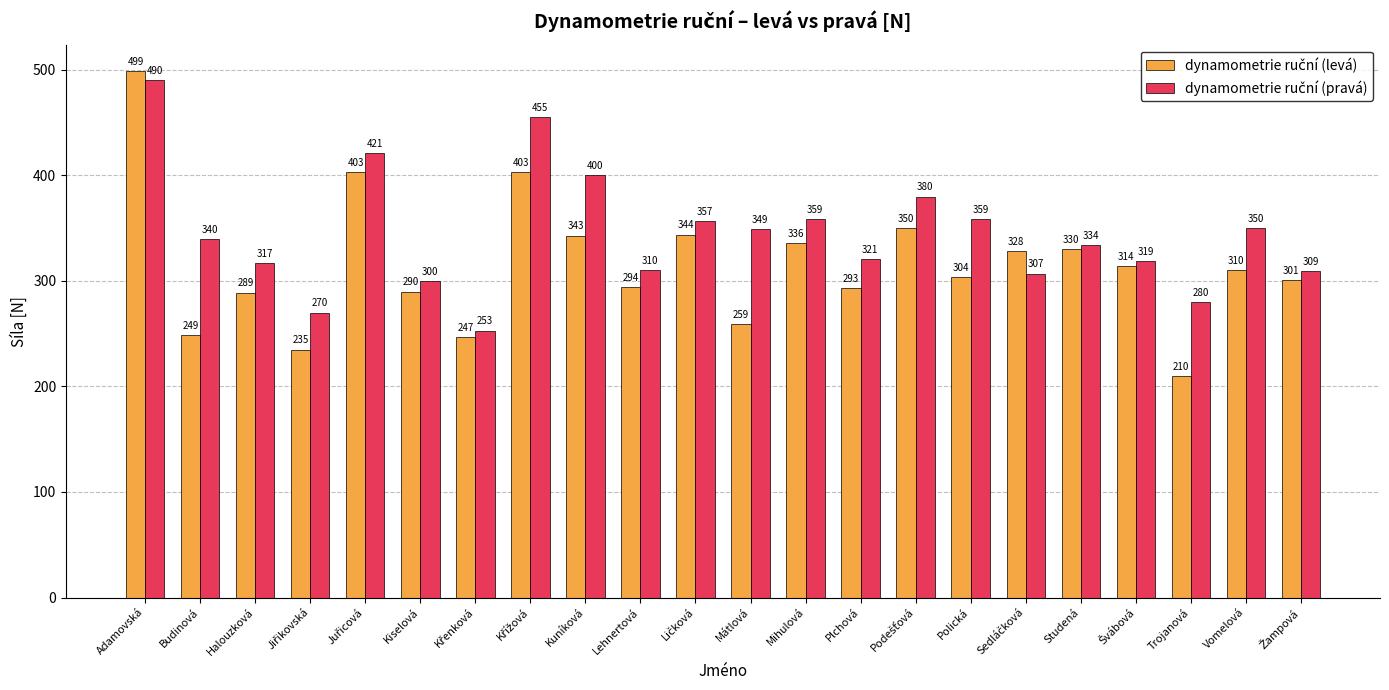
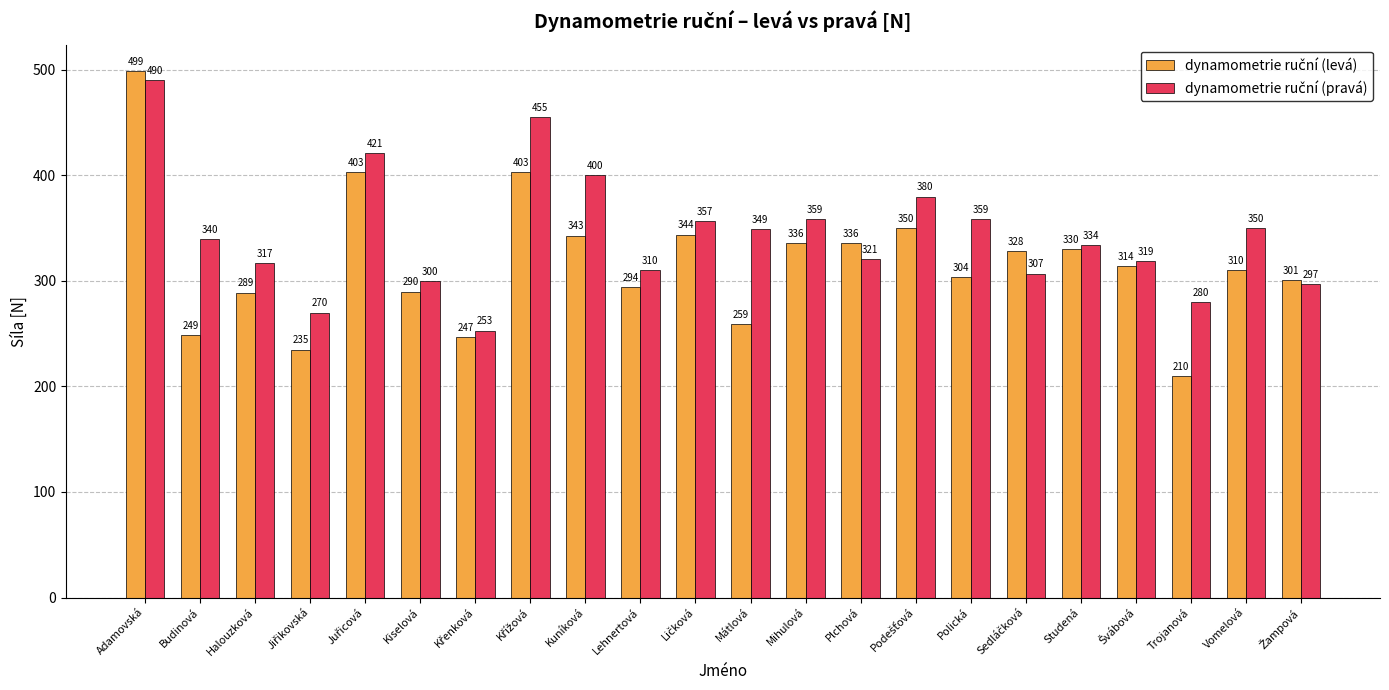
dynamometrie ruční (levá), Plchová: 293 -> 336
dynamometrie ruční (pravá), Žampová: 309 -> 297
